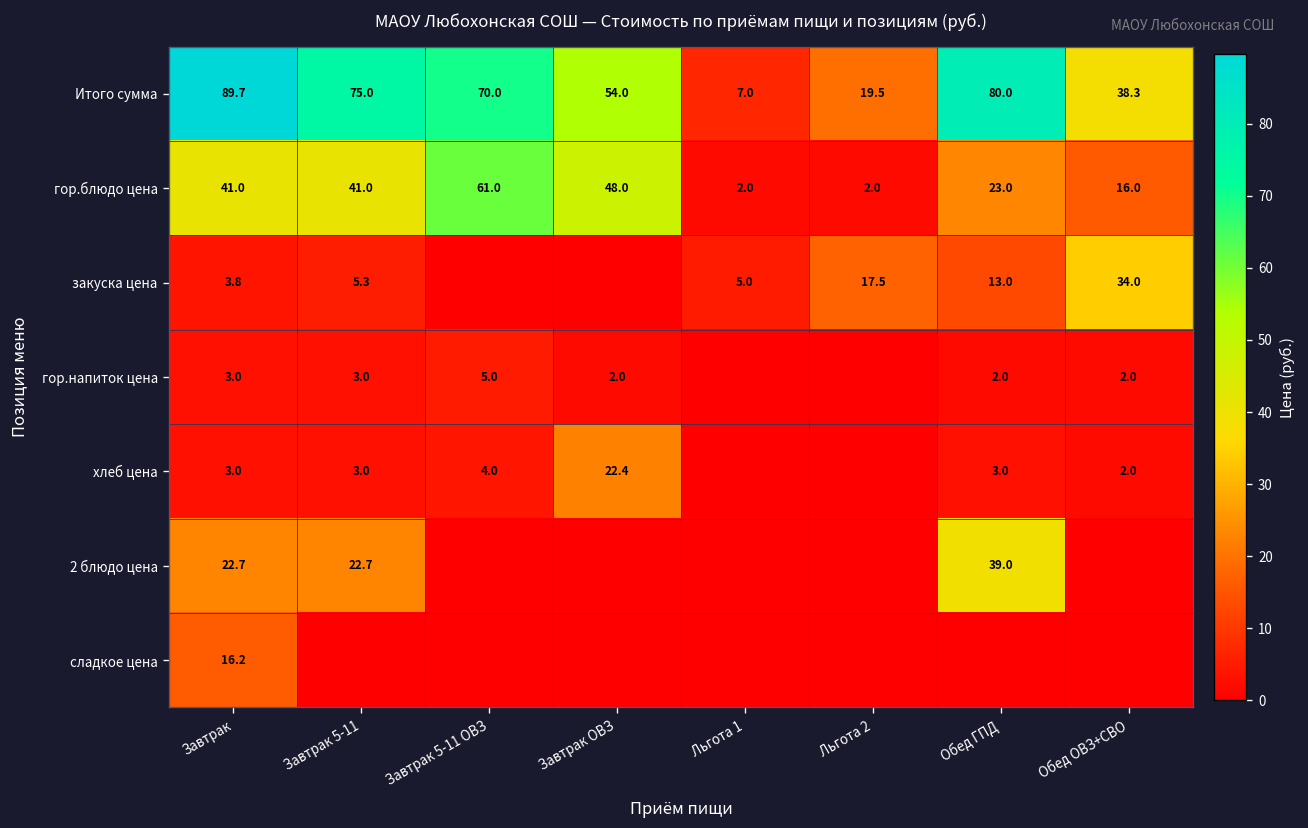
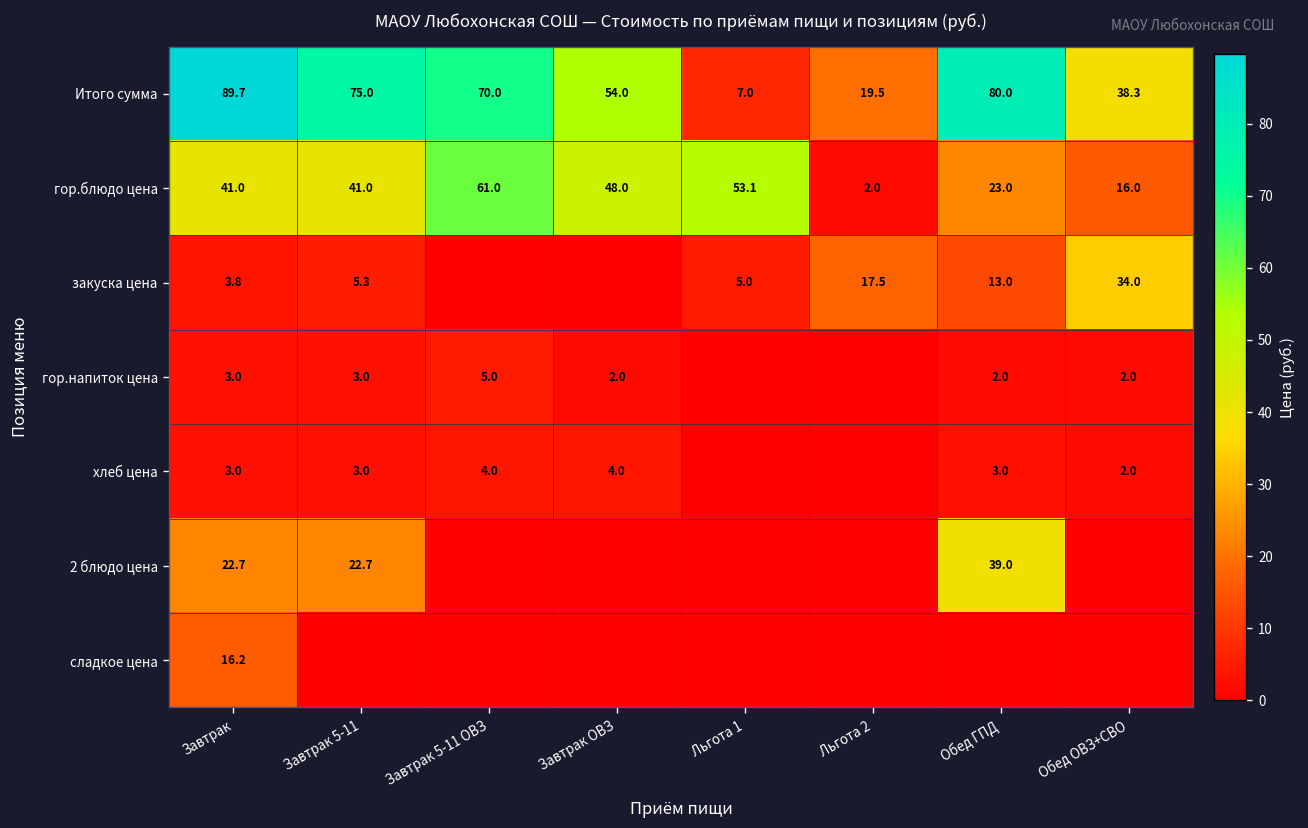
гор.блюдо цена, Льгота 1: 2.0 -> 53.1
хлеб цена, Завтрак ОВЗ: 22.4 -> 4.0
